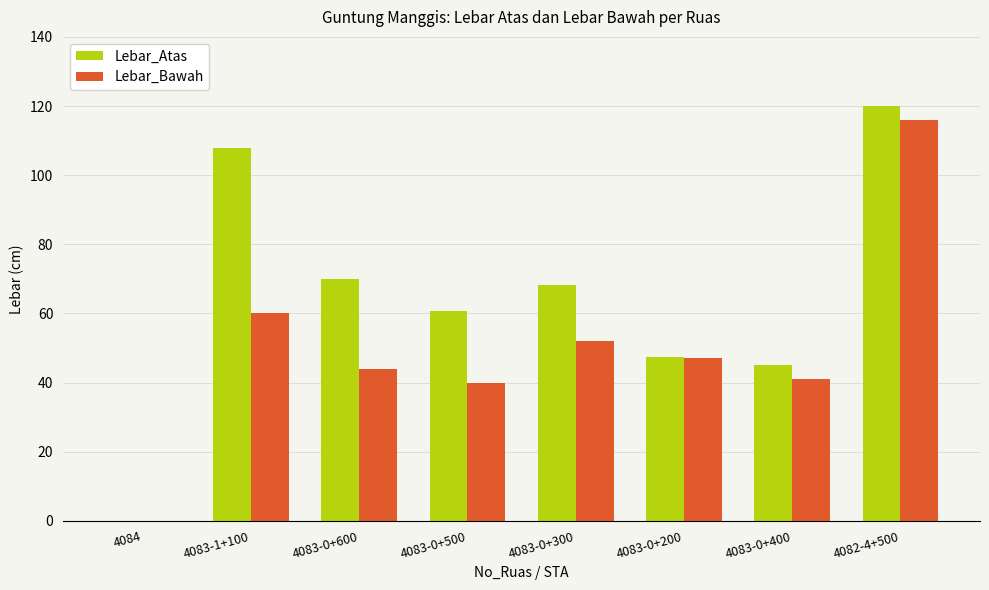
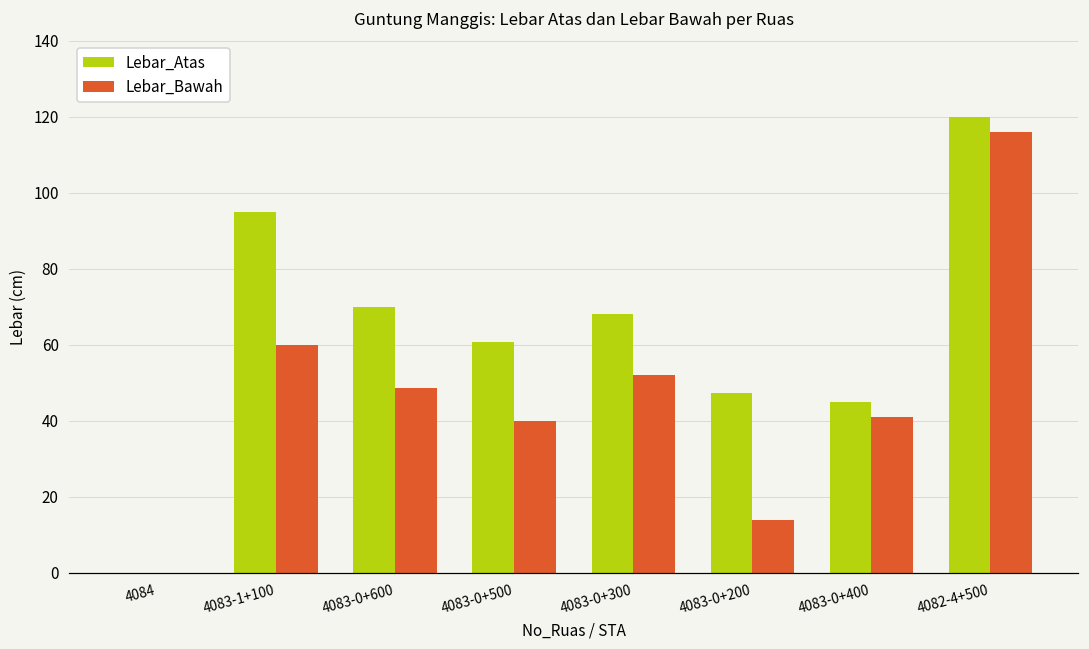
Lebar_Atas, 4083-1+100: 108 -> 95
Lebar_Bawah, 4083-0+600: 44 -> 49
Lebar_Bawah, 4083-0+200: 47 -> 14
